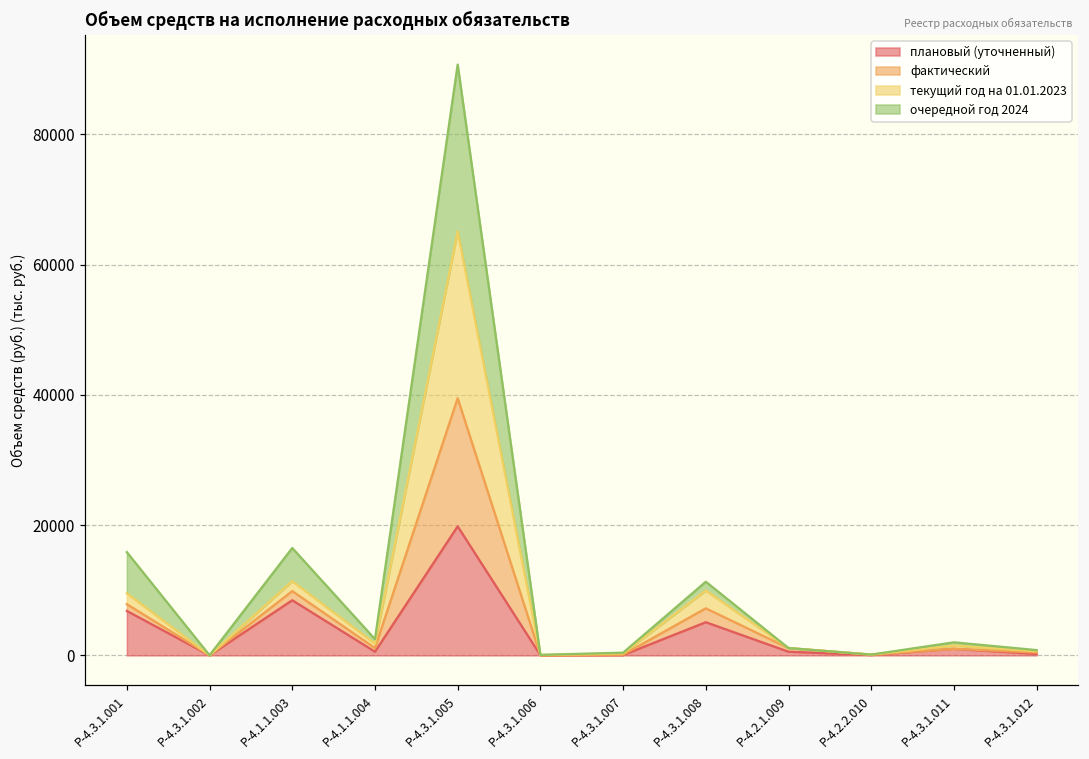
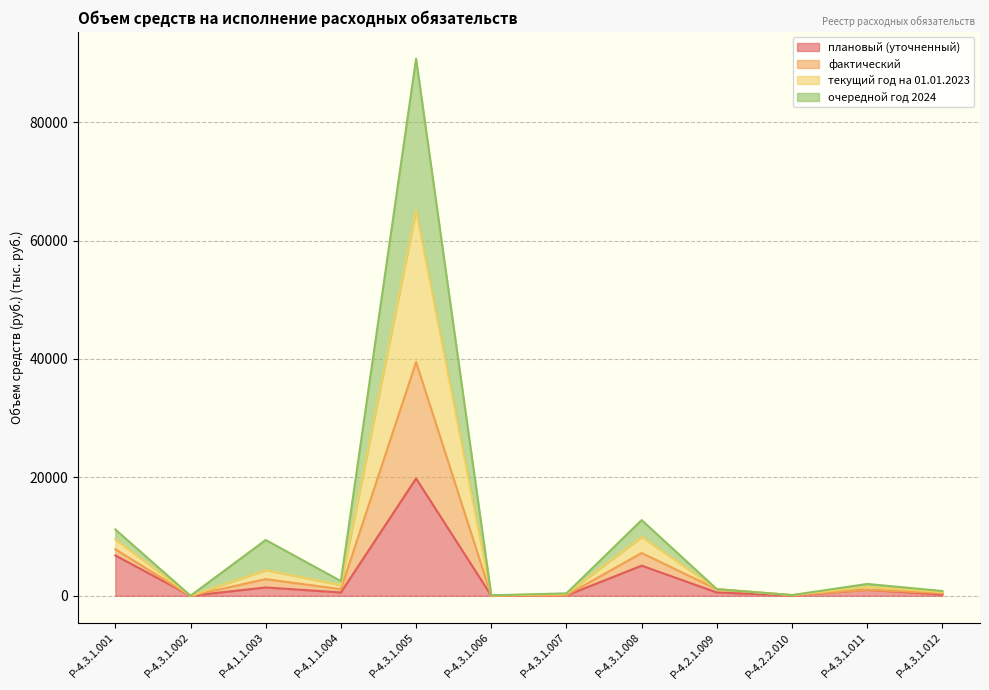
очередной год 2024, Р-4.3.1.001: 6000 -> 2000
плановый (уточненный), Р-4.1.1.003: 8000 -> 1000
очередной год 2024, Р-4.3.1.008: 1000 -> 3000
